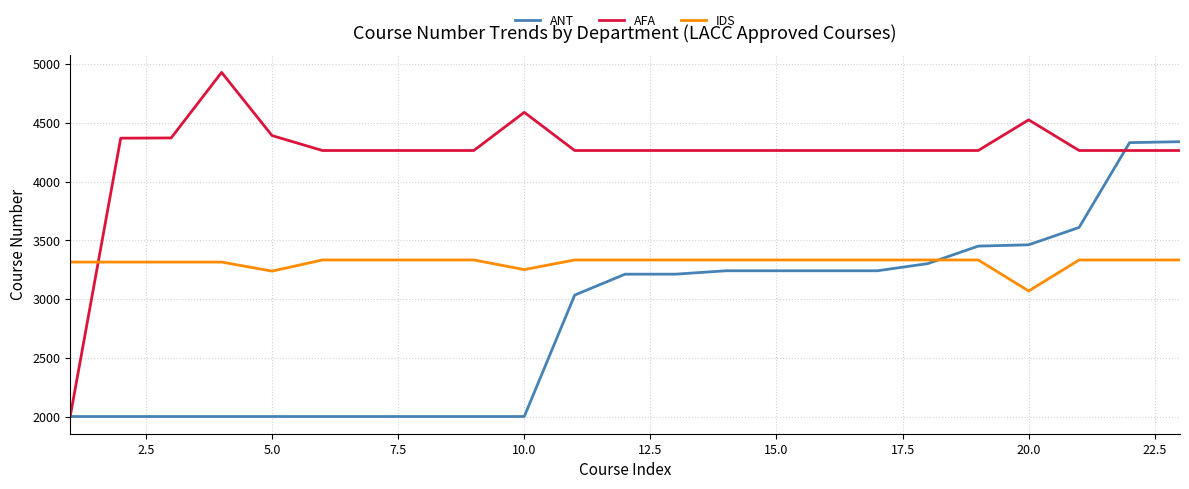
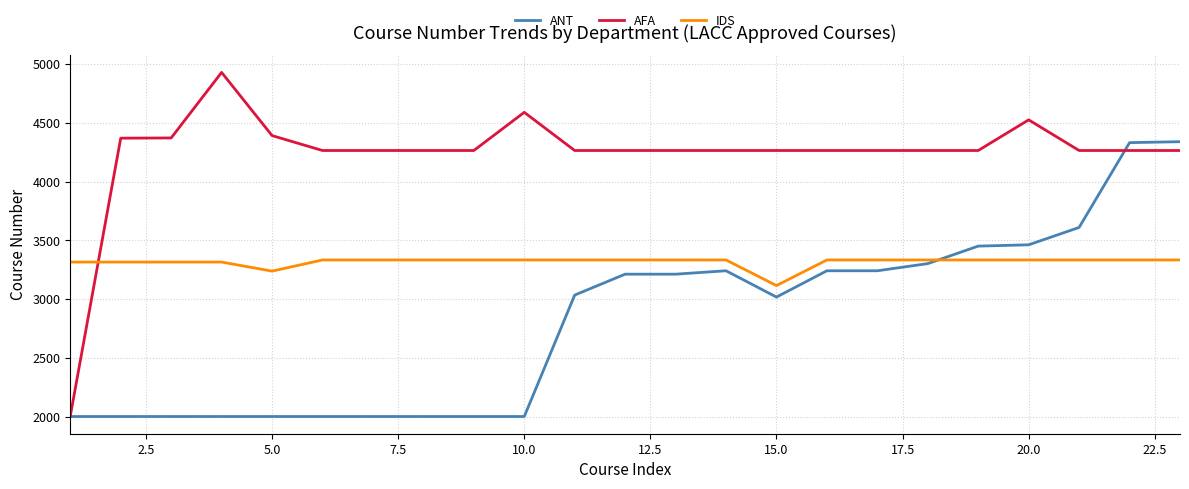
IDS, 10.0: 3250 -> 3330
ANT, 15.0: 3240 -> 3020
IDS, 15.0: 3330 -> 3120
IDS, 20.0: 3070 -> 3330
